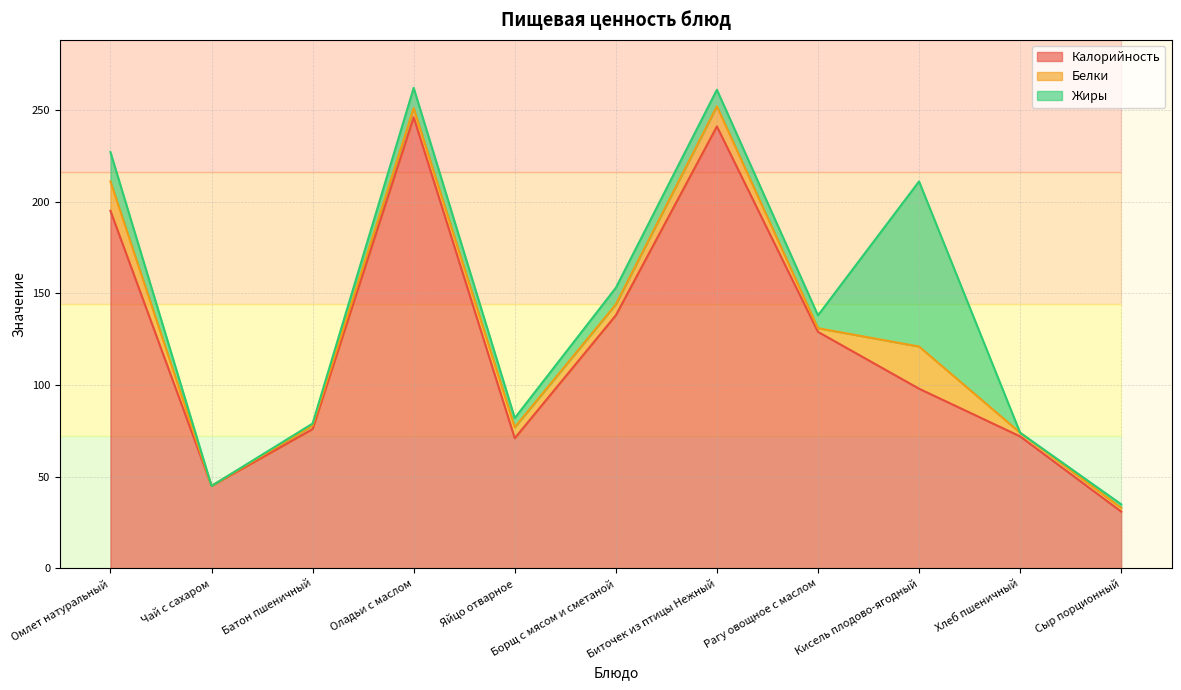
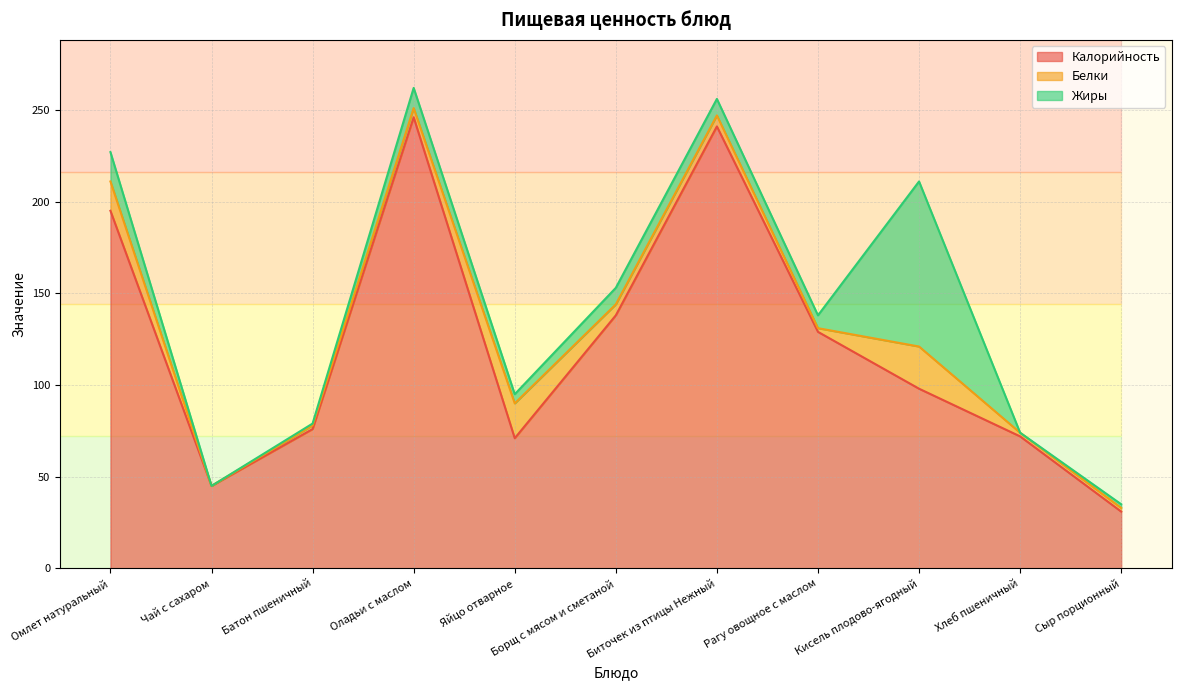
Белки, Яйцо отварное: 6 -> 19
Белки, Биточек из птицы Нежный: 11 -> 6
